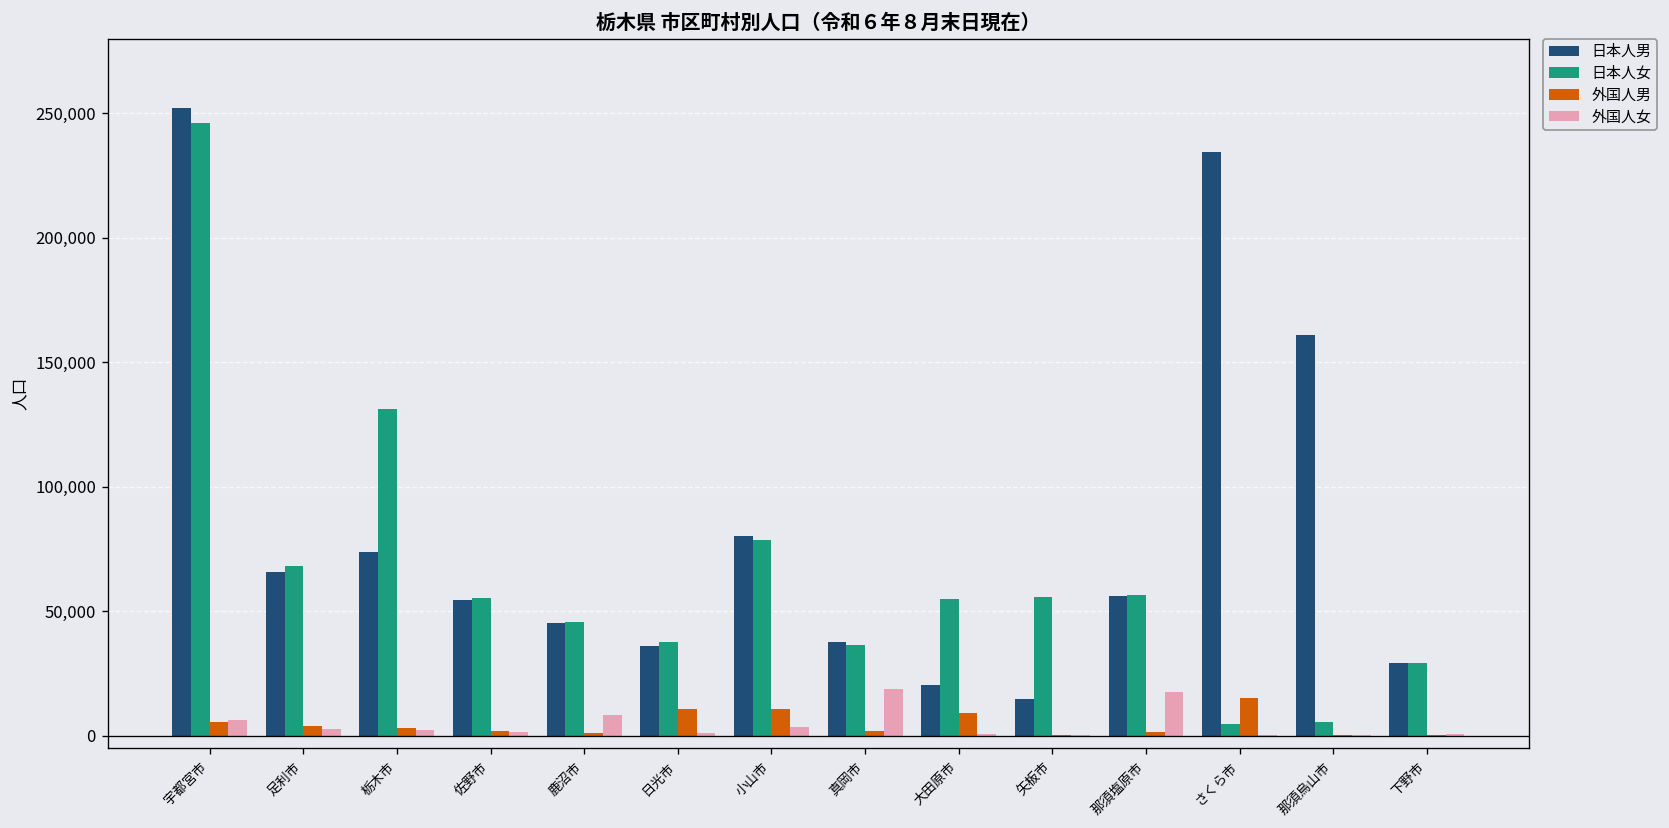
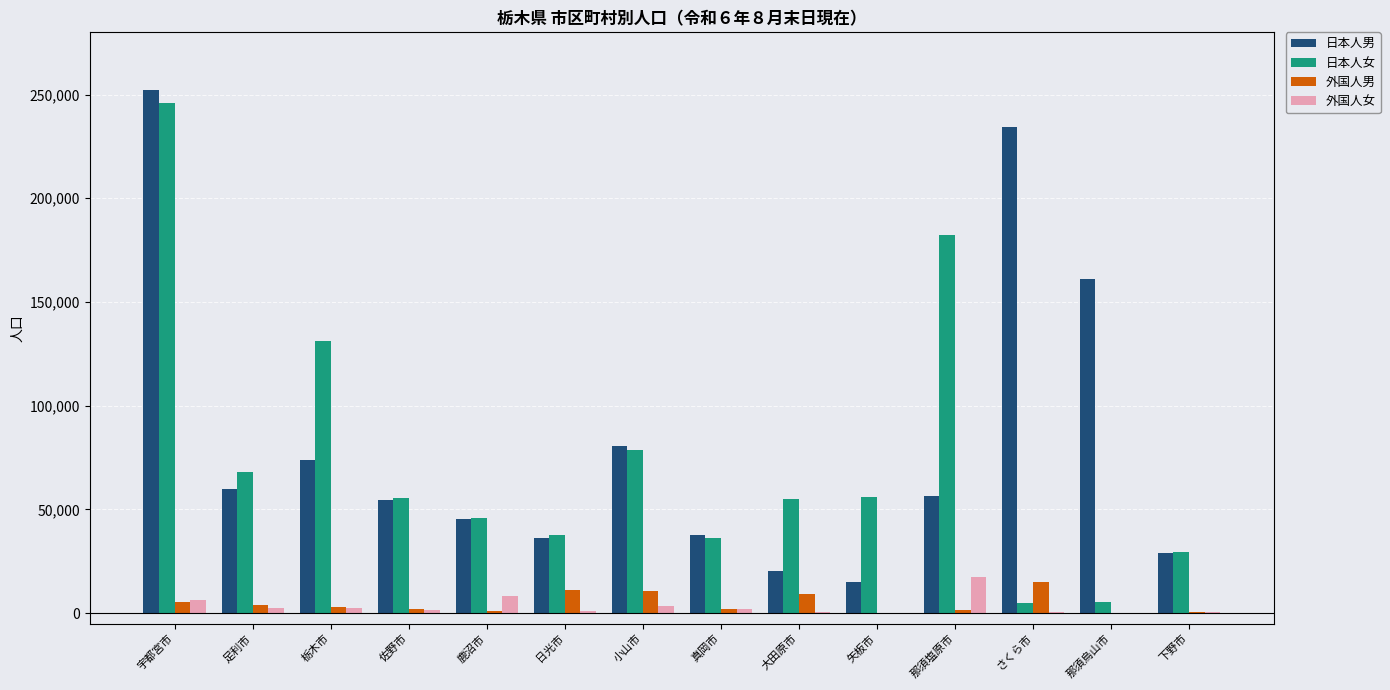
日本人男, 足利市: 66,000 -> 60,000
外国人女, 真岡市: 19,000 -> 2,000
日本人女, 那須塩原市: 57,000 -> 183,000
